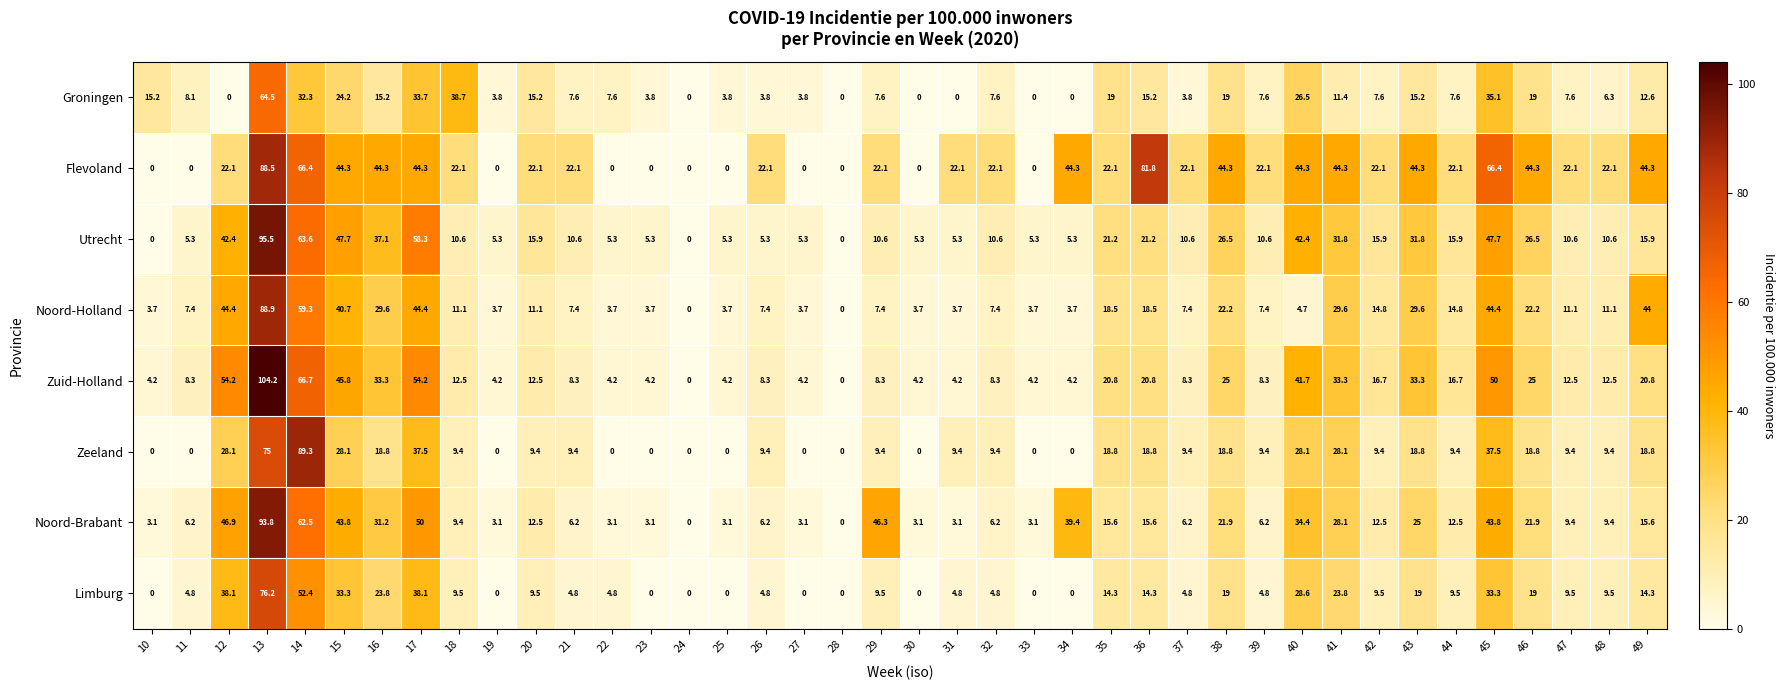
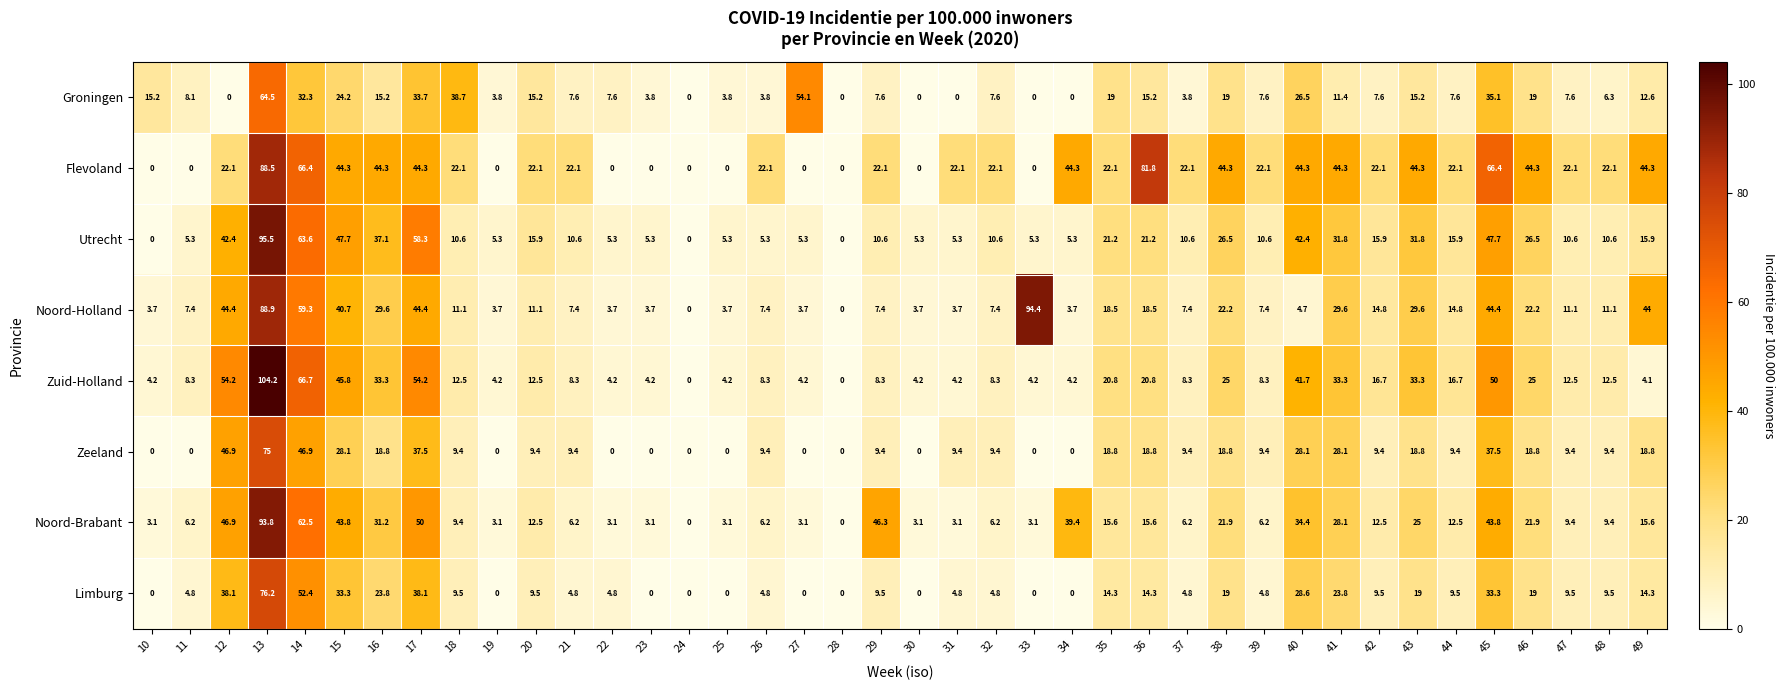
Groningen, 27: 3.8 -> 54.1
Noord-Holland, 33: 3.7 -> 94.4
Zuid-Holland, 49: 20.8 -> 4.1
Zeeland, 12: 28.1 -> 46.9
Zeeland, 14: 89.3 -> 46.9
